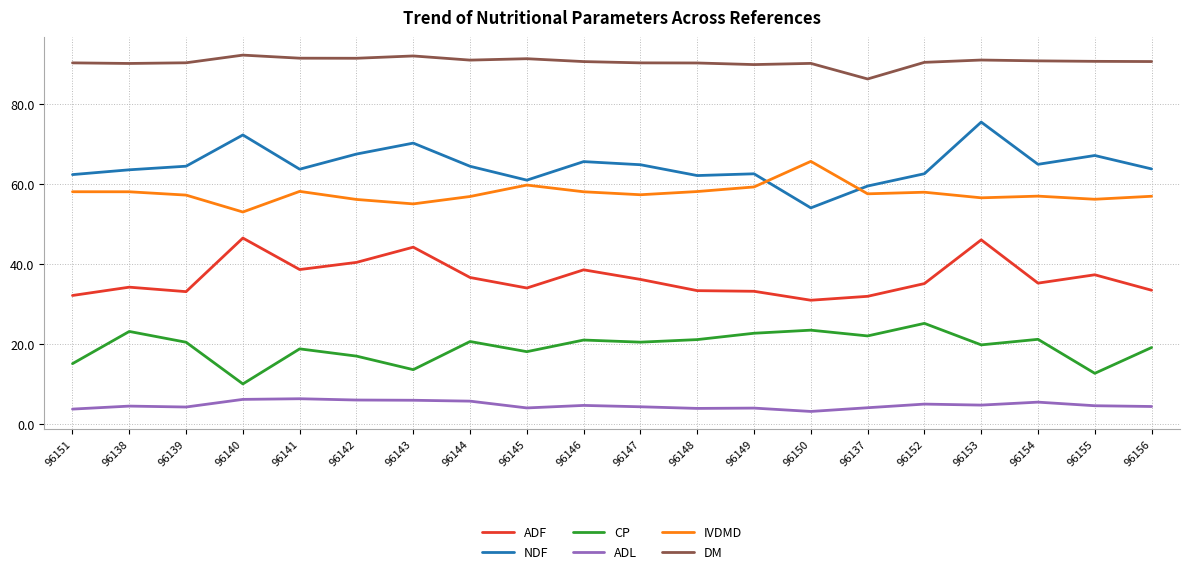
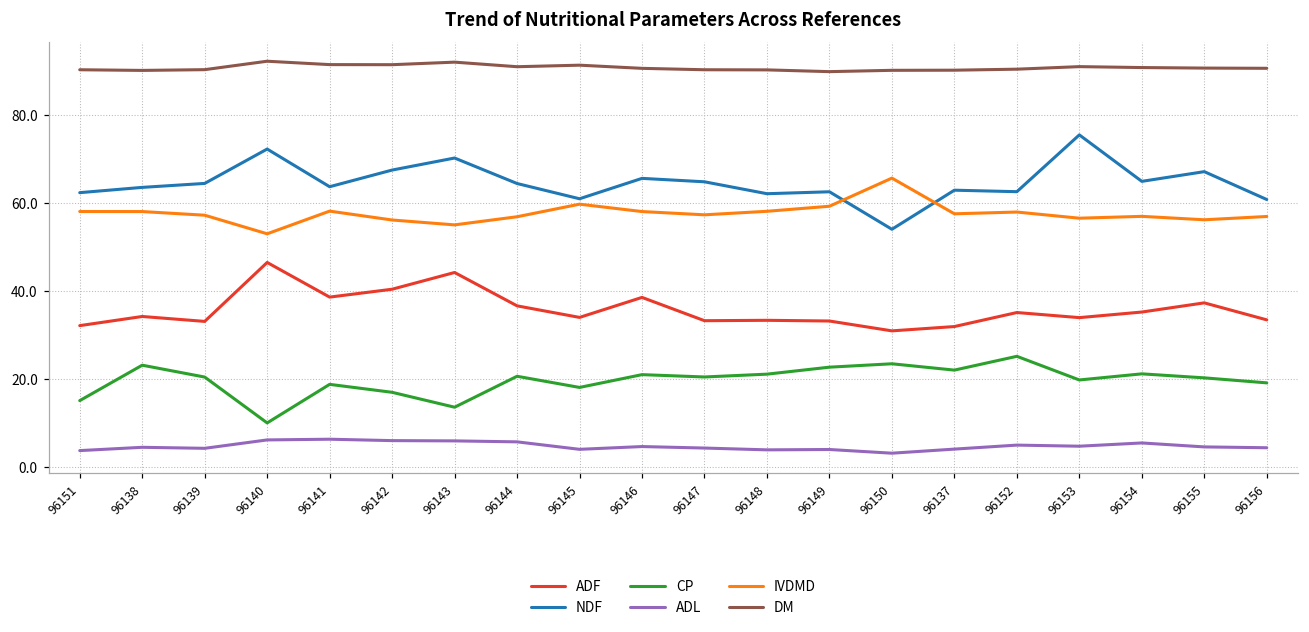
ADF, 96147: 36 -> 33
NDF, 96137: 60 -> 63
DM, 96137: 86 -> 90
ADF, 96153: 46 -> 34
CP, 96155: 13 -> 20
NDF, 96156: 64 -> 61
